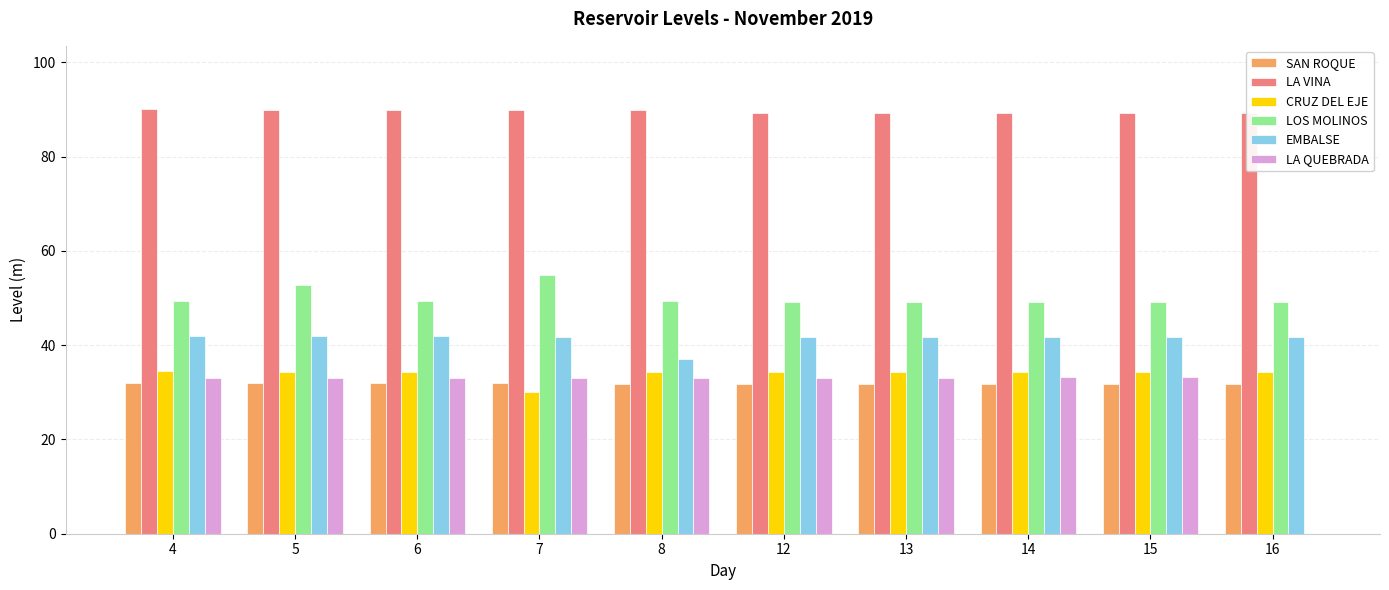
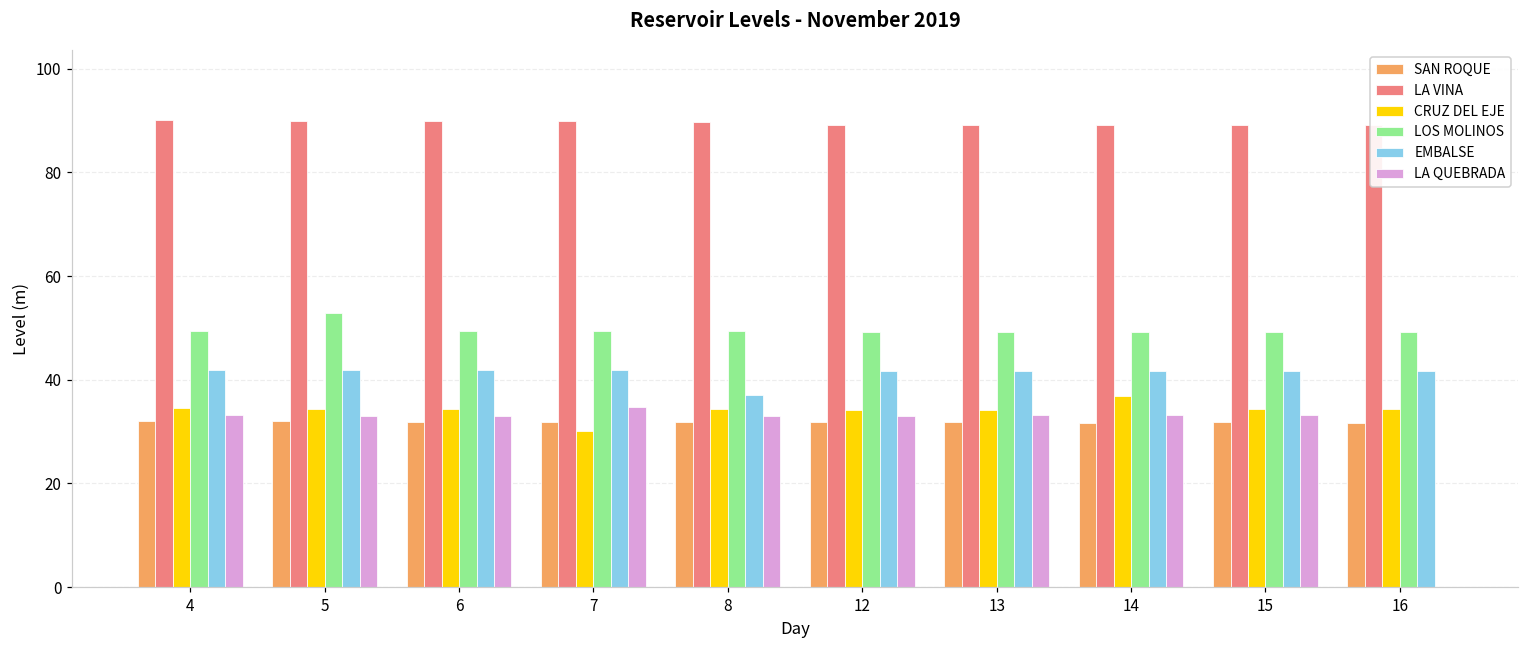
LOS MOLINOS, 7: 55 -> 49
LA QUEBRADA, 7: 33 -> 35
CRUZ DEL EJE, 14: 34 -> 37
